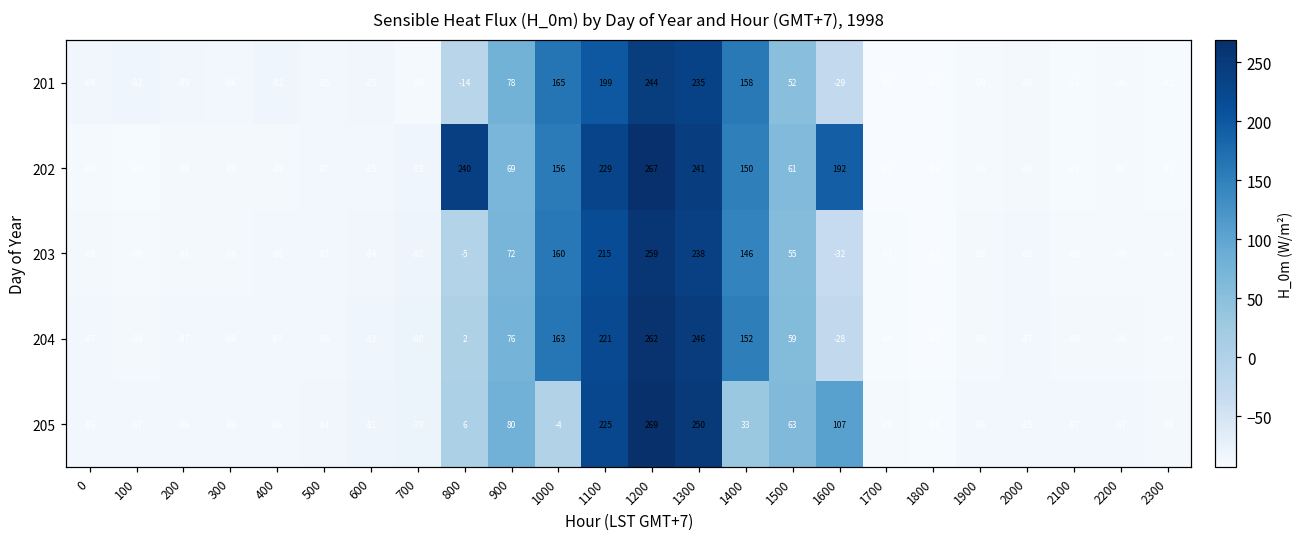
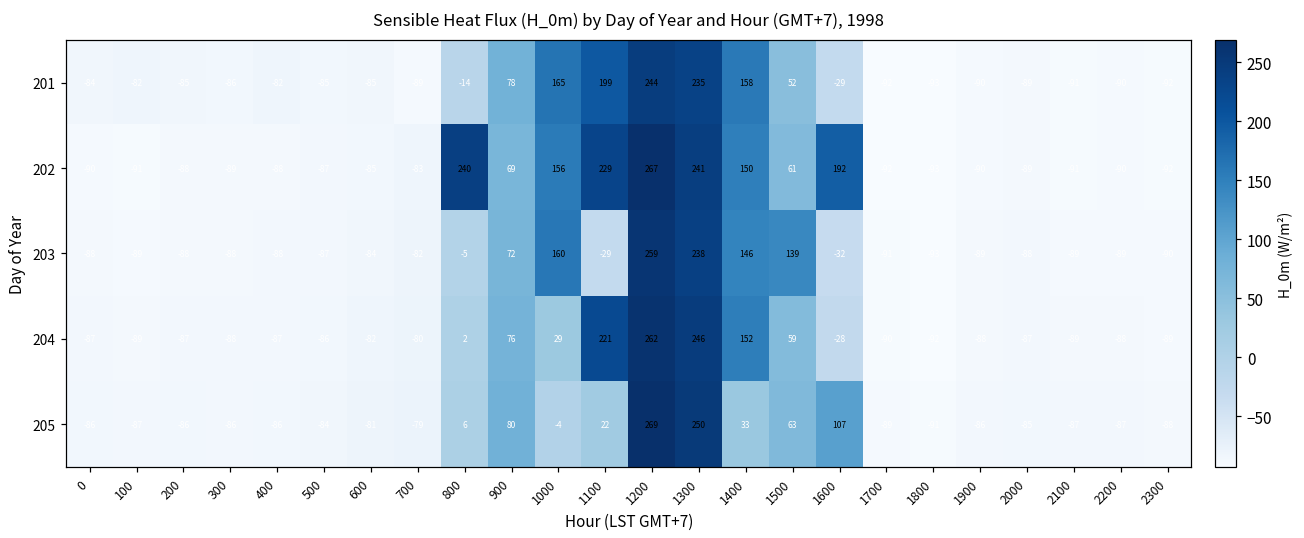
203, 1100: 215 -> -29
203, 1500: 55 -> 139
204, 1000: 163 -> 29
205, 1100: 225 -> 22
